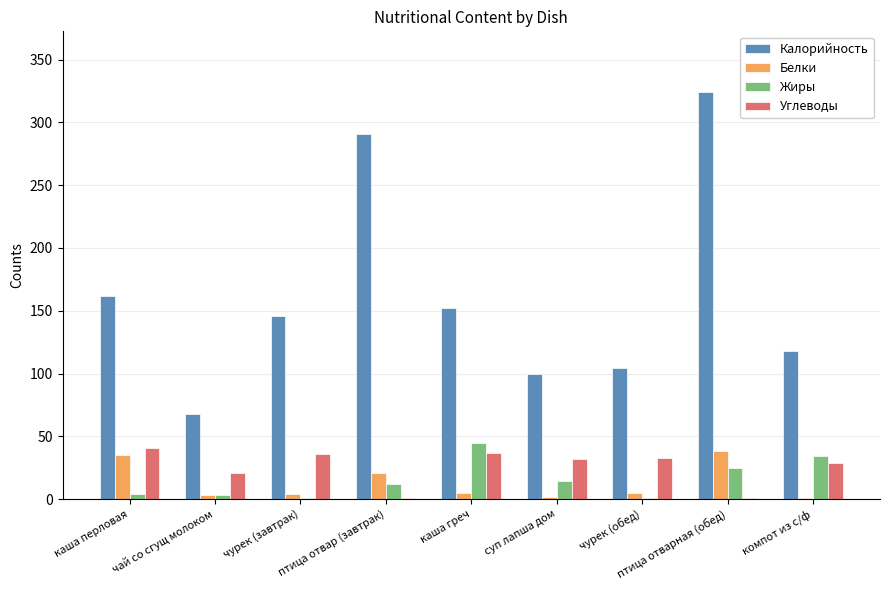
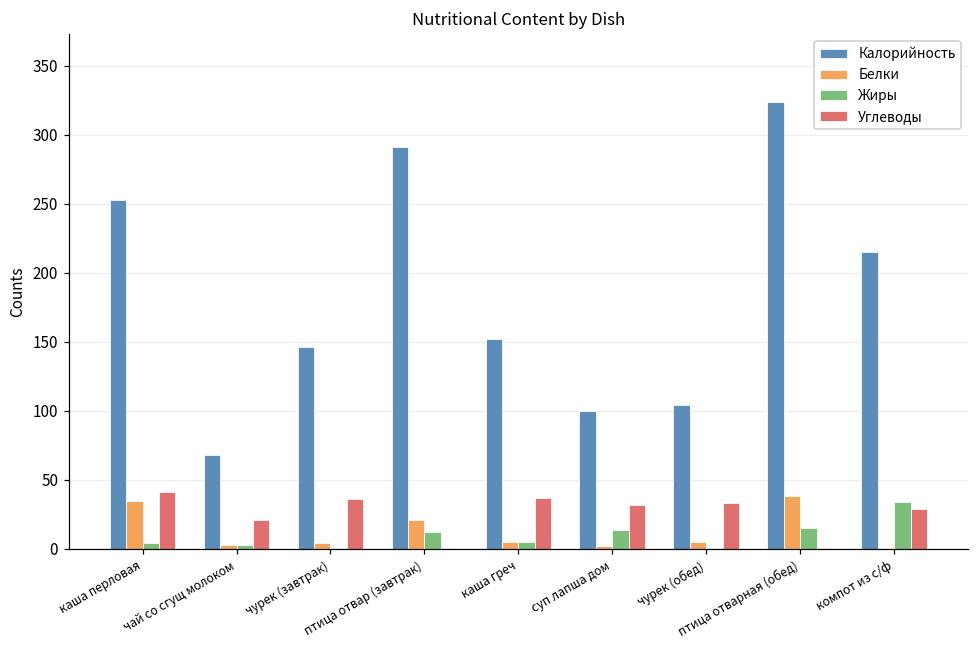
Калорийность, каша перловая: 162 -> 253
Жиры, каша греч: 45 -> 5
Жиры, птица отварная (обед): 25 -> 15
Калорийность, компот из с/ф: 118 -> 215
